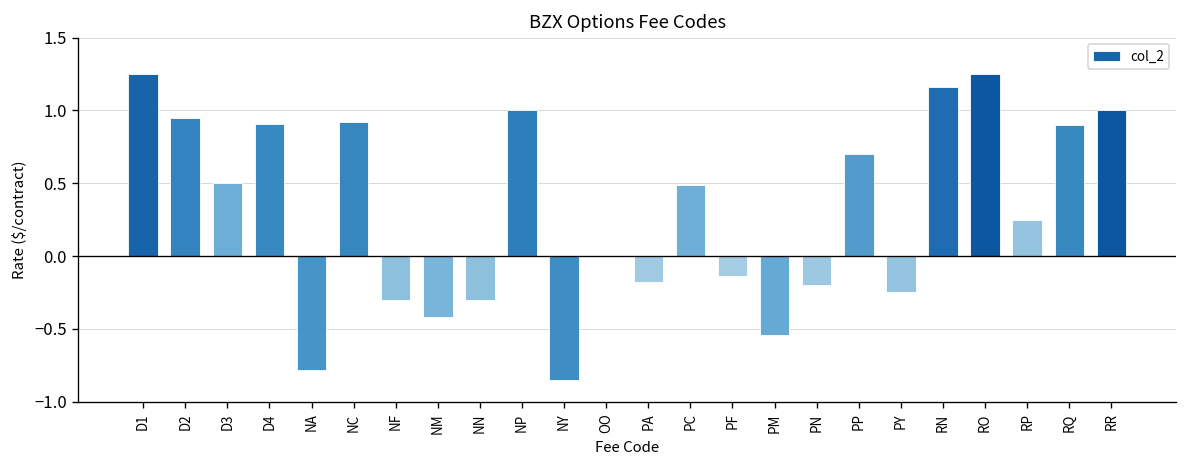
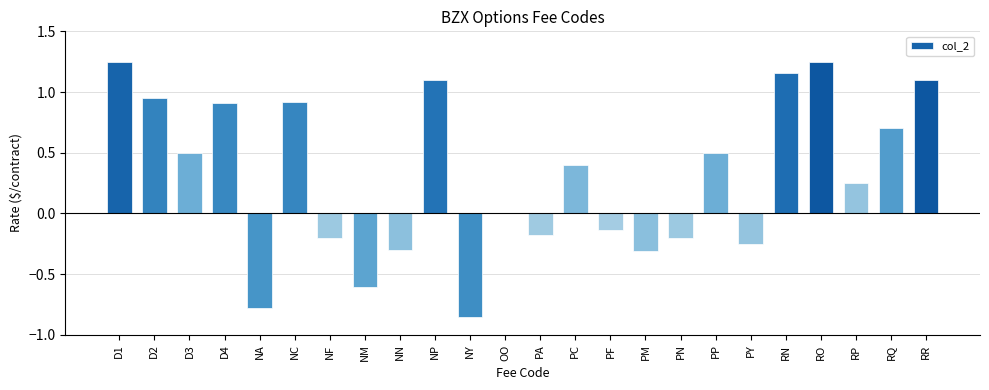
NF: -0.3 -> -0.2
NM: -0.42 -> -0.61
NP: 1.0 -> 1.1
PC: 0.49 -> 0.40
PM: -0.54 -> -0.31
PP: 0.7 -> 0.5
RQ: 0.9 -> 0.7
RR: 1.0 -> 1.1
